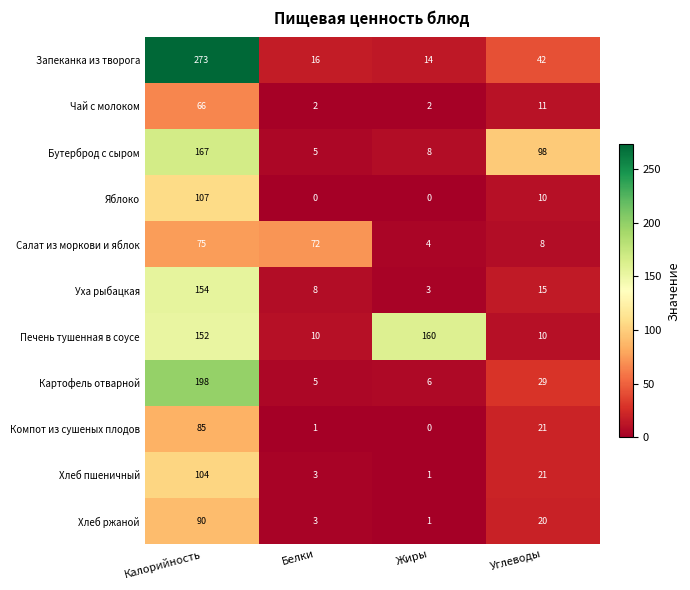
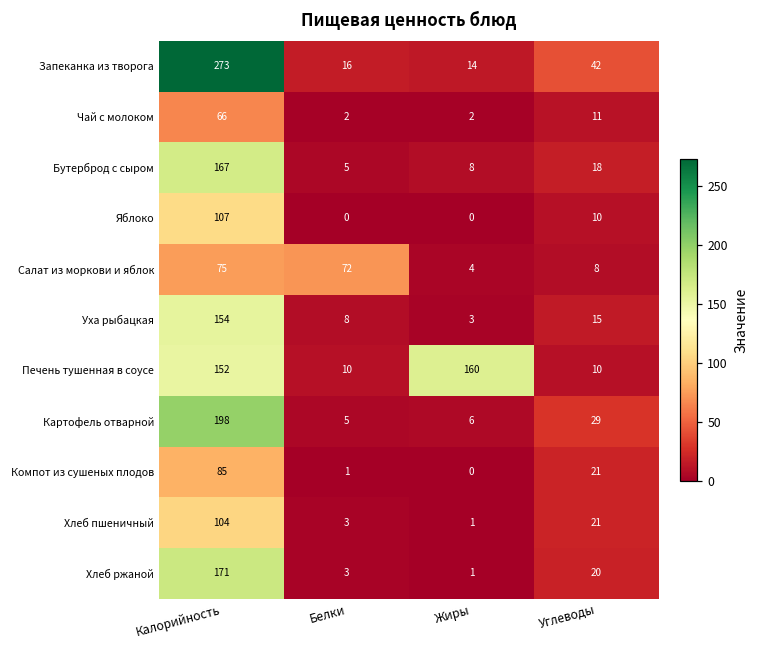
Бутерброд с сыром, Углеводы: 98 -> 18
Хлеб ржаной, Калорийность: 90 -> 171
